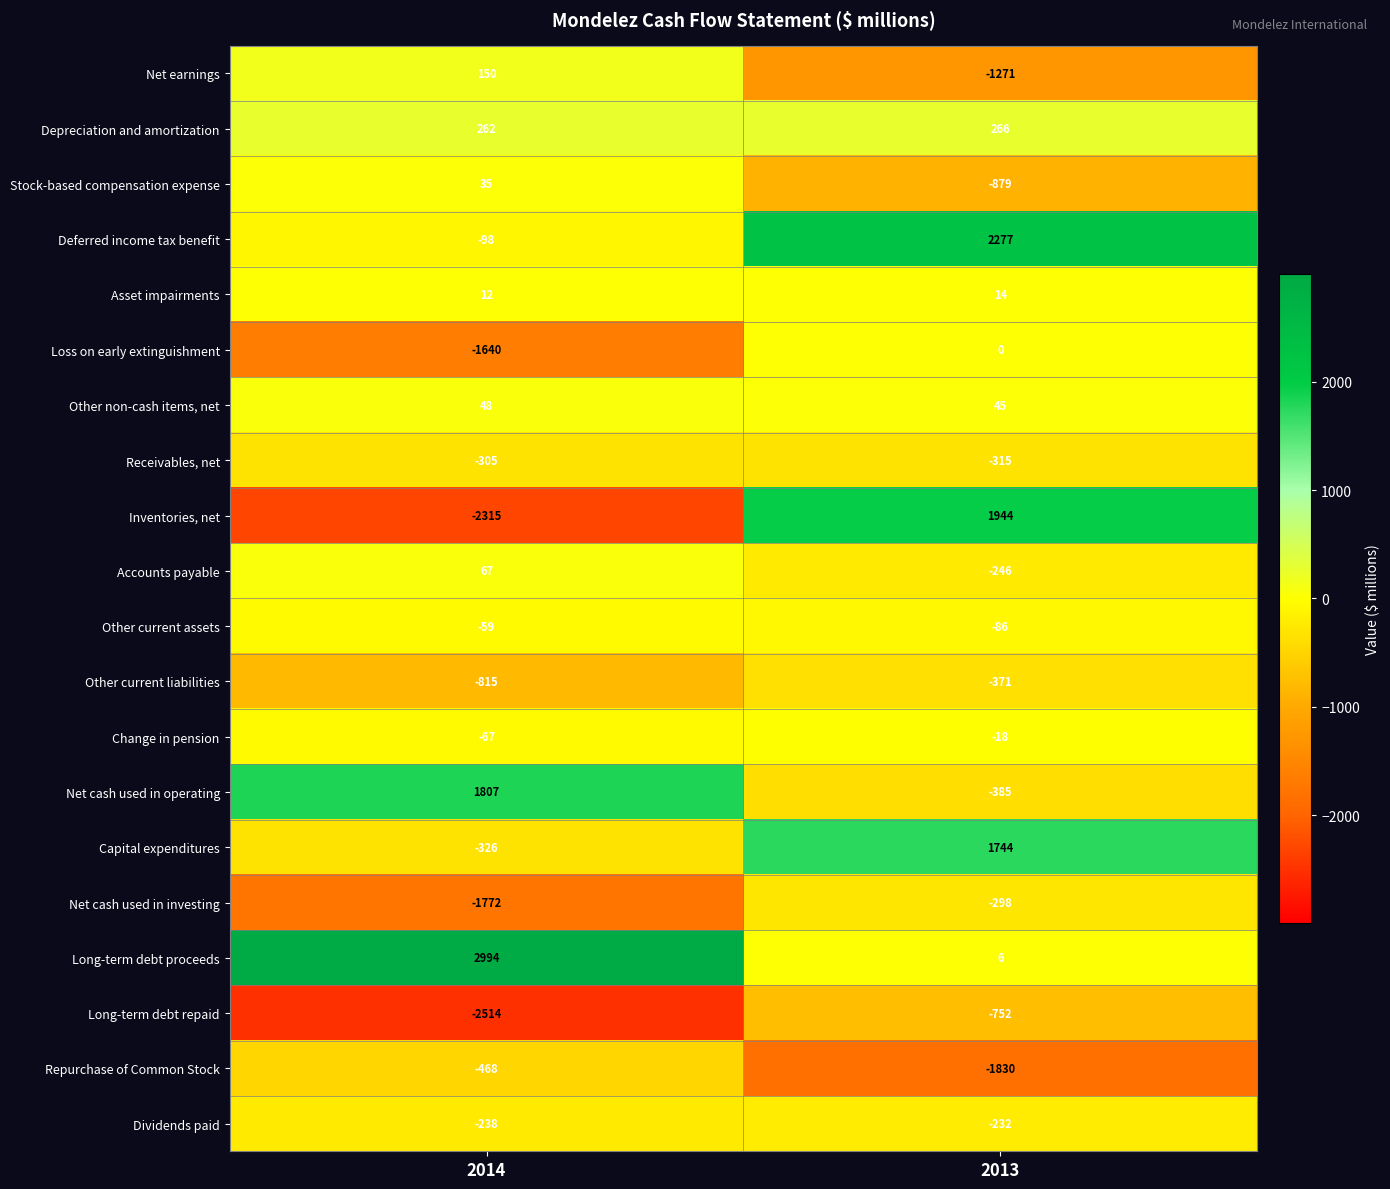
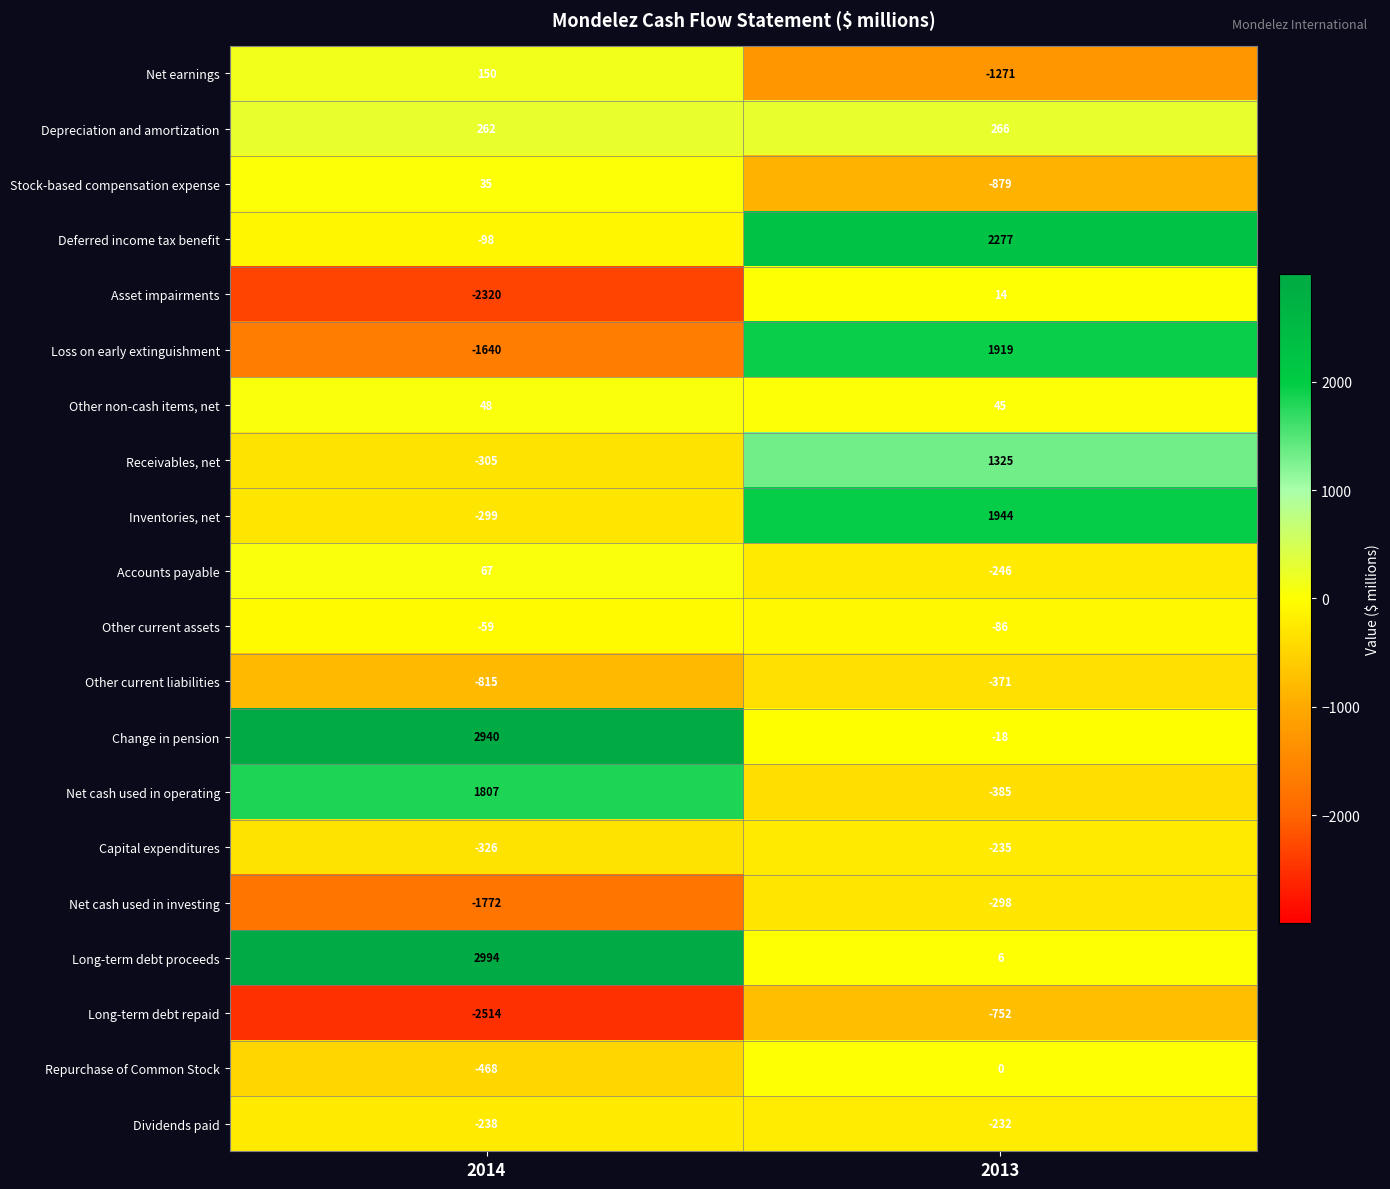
Asset impairments, 2014: 12 -> -2320
Loss on early extinguishment, 2013: 0 -> 1919
Receivables, net, 2013: -315 -> 1325
Inventories, net, 2014: -2315 -> -299
Change in pension, 2014: -67 -> 2940
Capital expenditures, 2013: 1744 -> -235
Repurchase of Common Stock, 2013: -1830 -> 0
